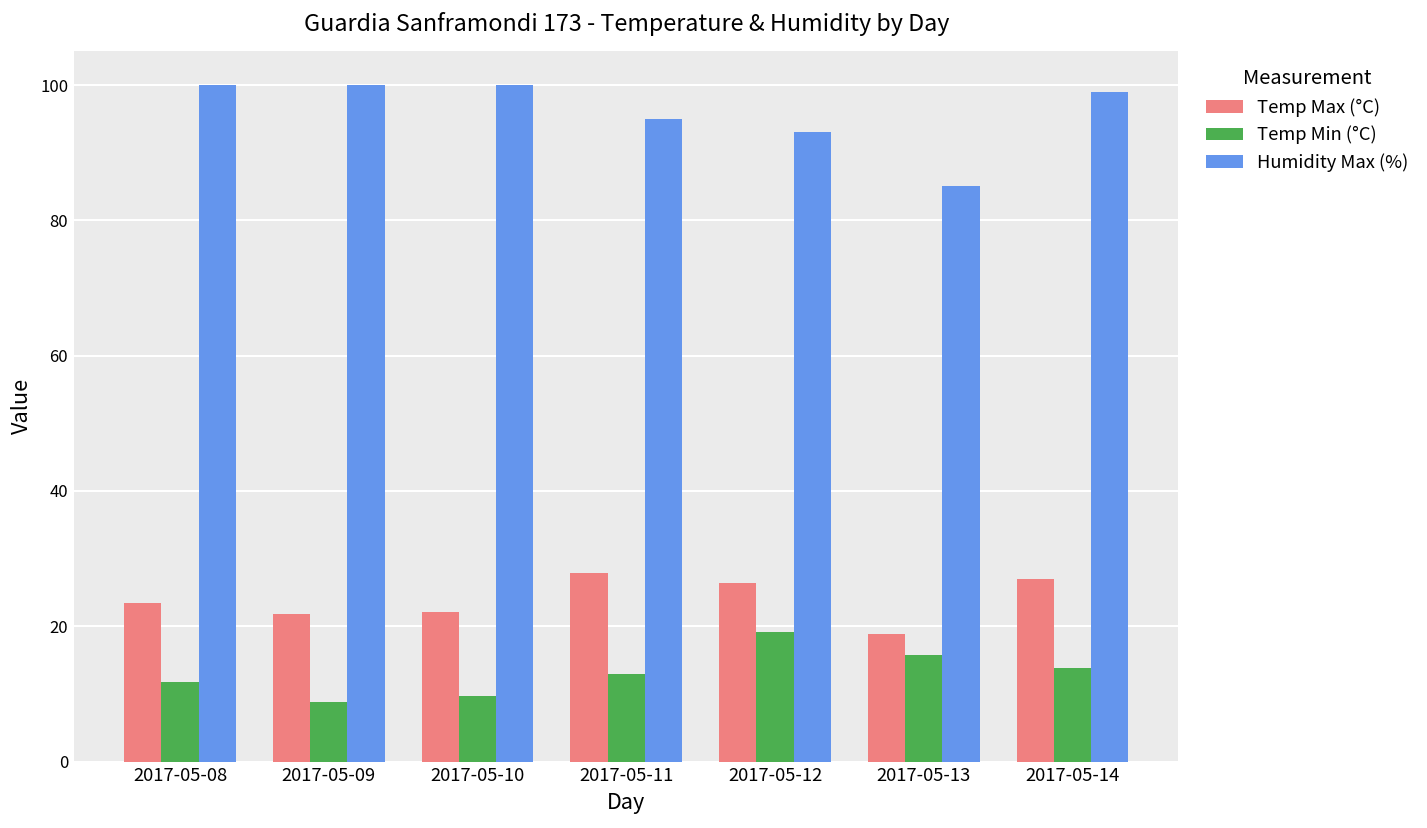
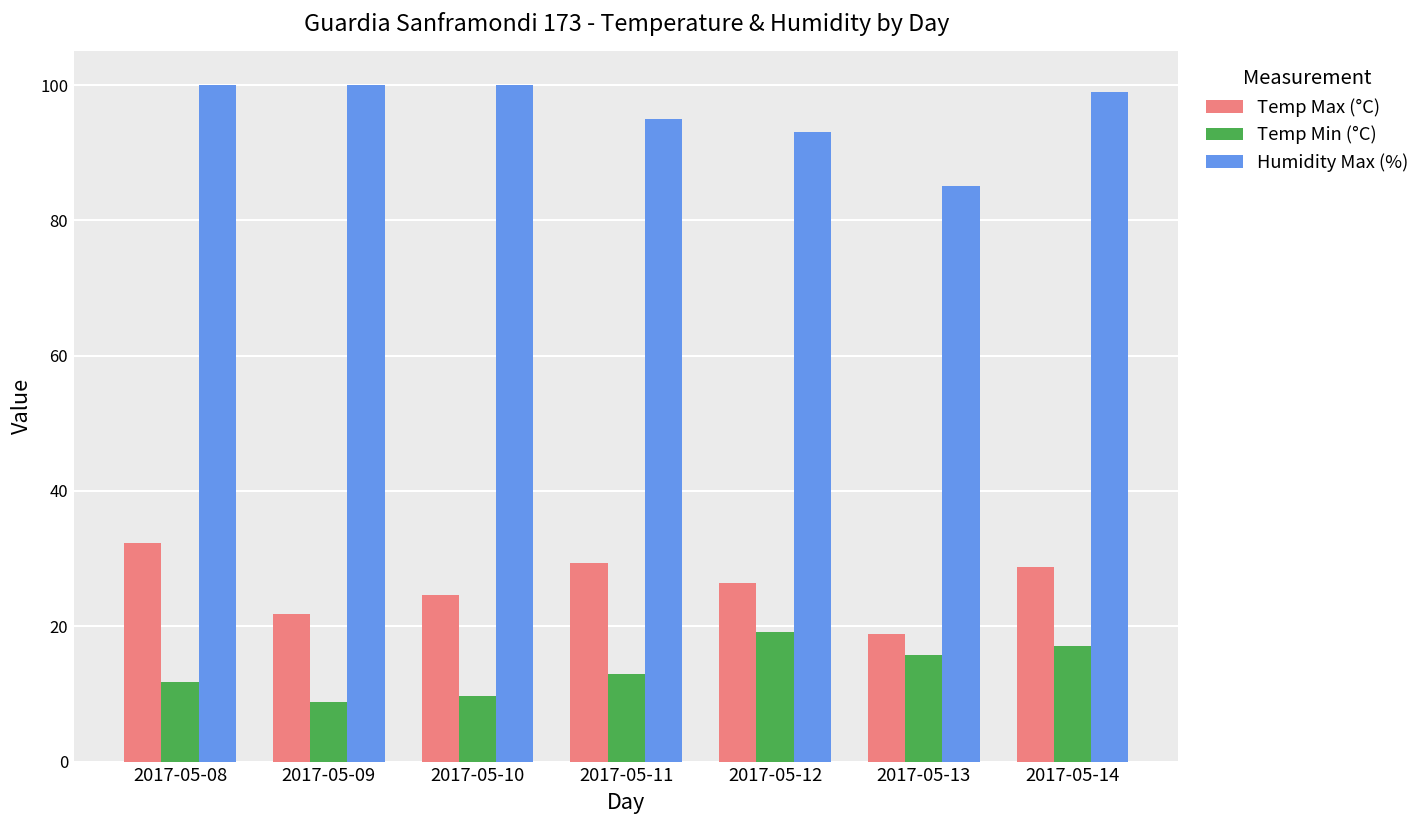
Temp Max (°C), 2017-05-08: 23 -> 32
Temp Max (°C), 2017-05-10: 22 -> 25
Temp Max (°C), 2017-05-11: 28 -> 29
Temp Max (°C), 2017-05-14: 27 -> 29
Temp Min (°C), 2017-05-14: 14 -> 17
